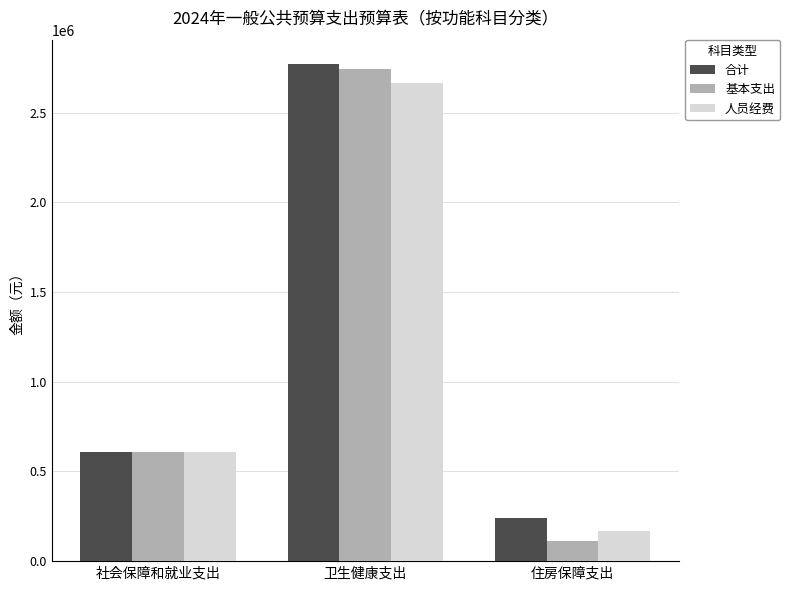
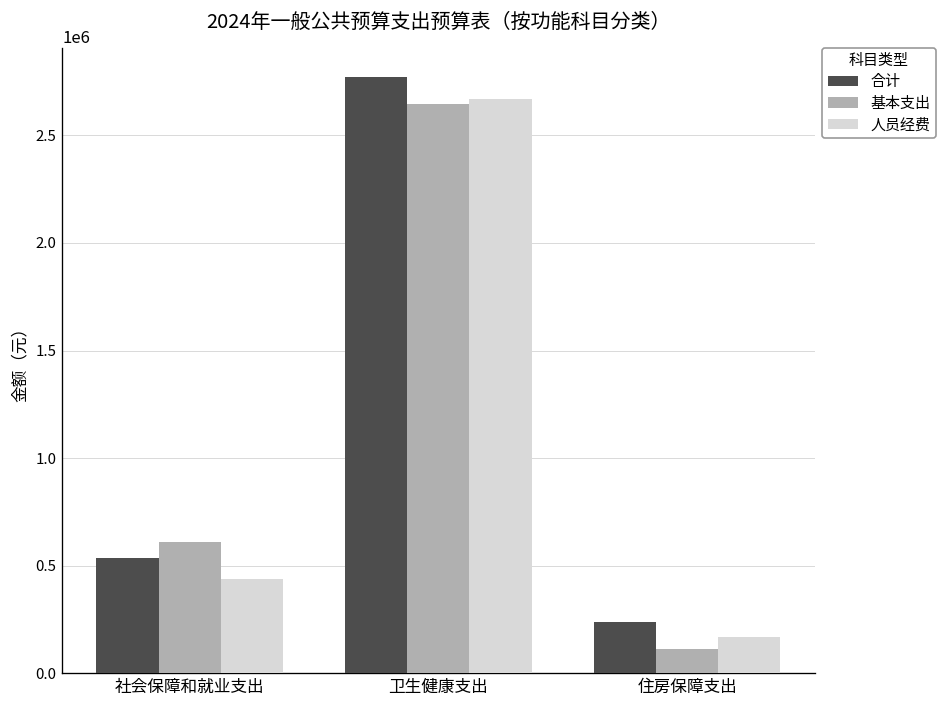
合计, 社会保障和就业支出: 610000 -> 530000
人员经费, 社会保障和就业支出: 610000 -> 440000
基本支出, 卫生健康支出: 2740000 -> 2650000
